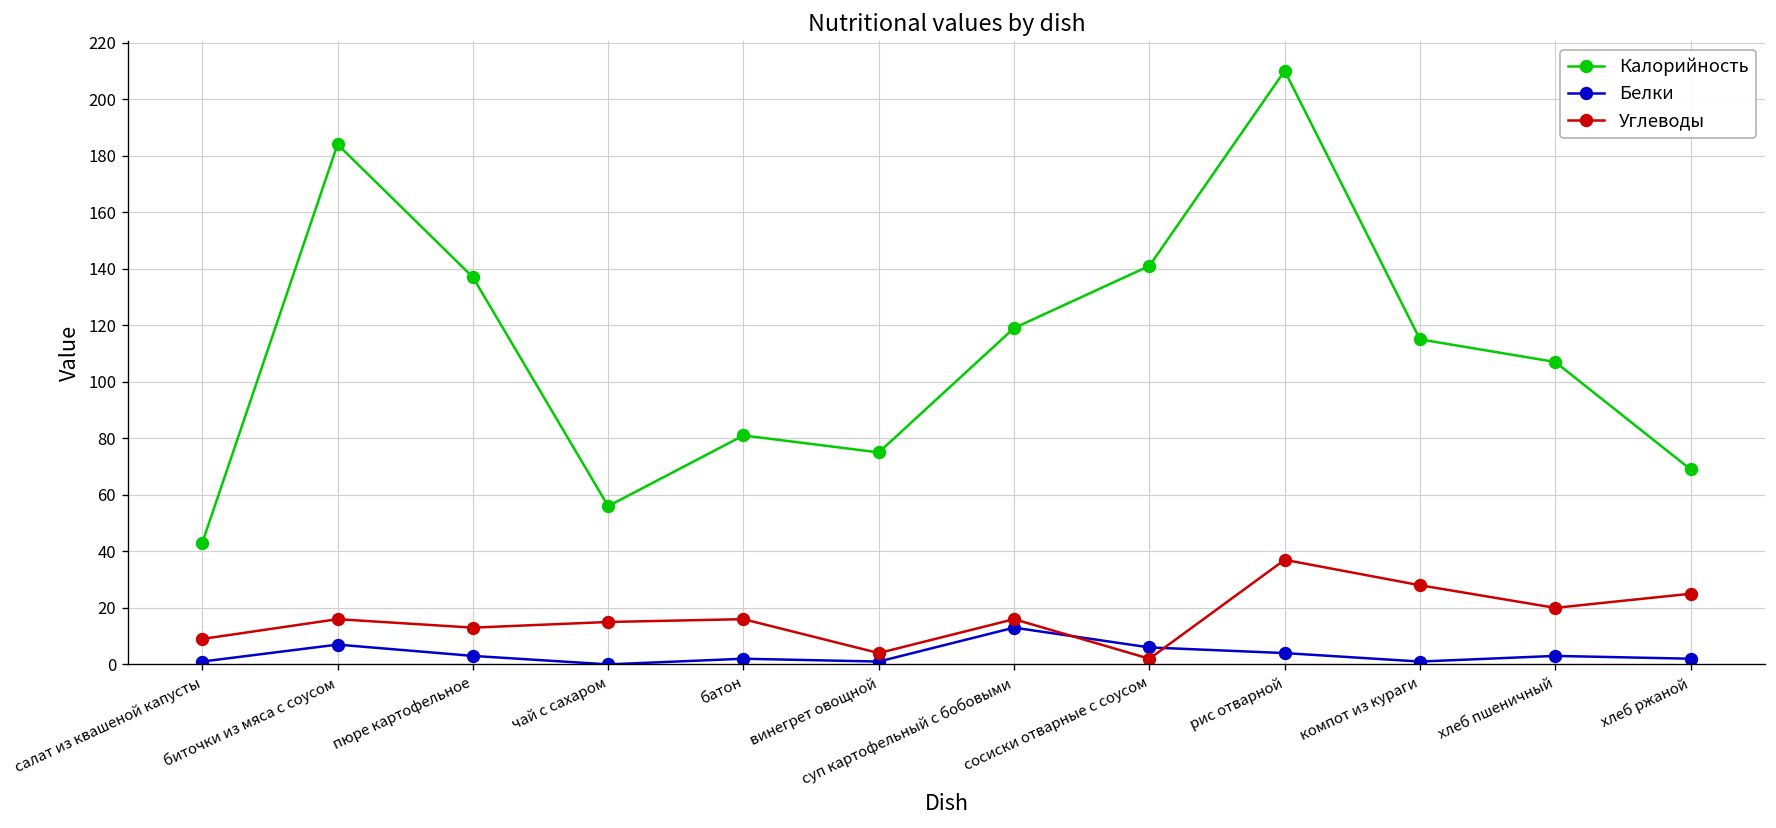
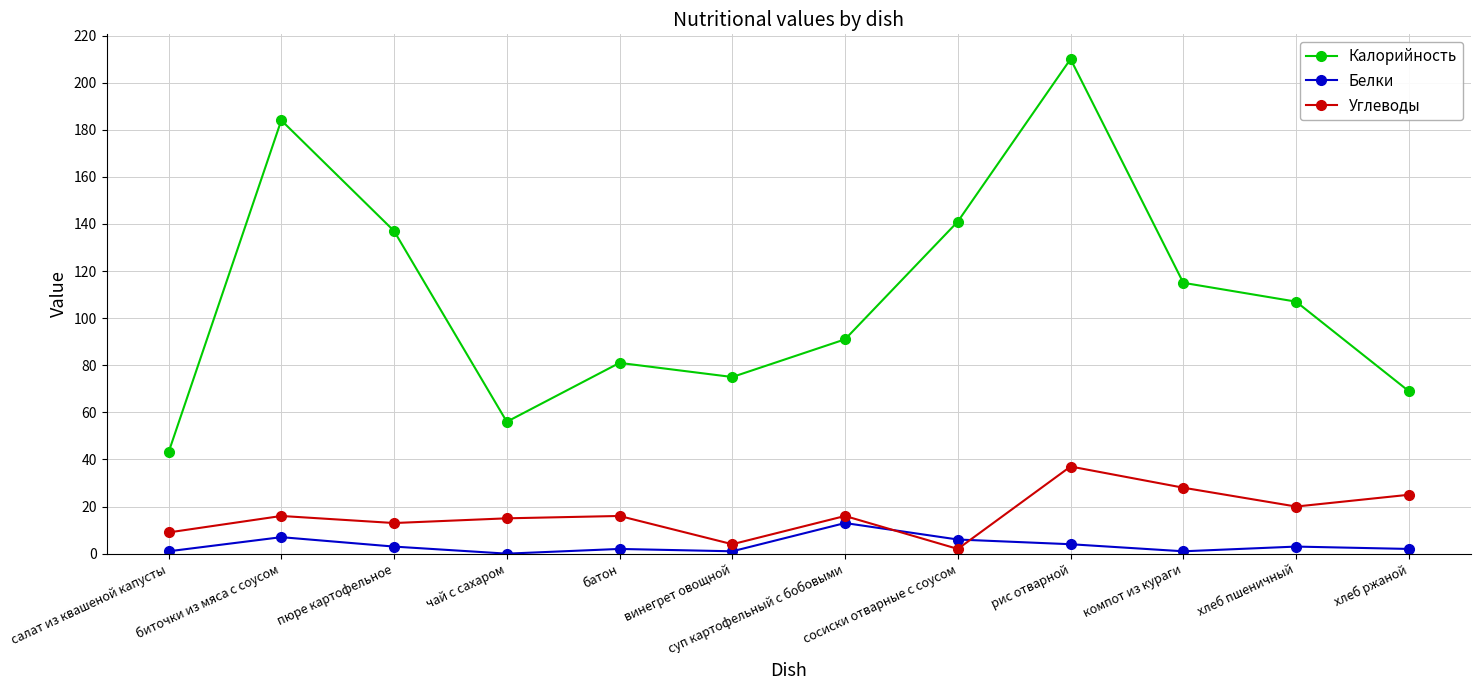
Калорийность, суп картофельный с бобовыми: 119 -> 91
